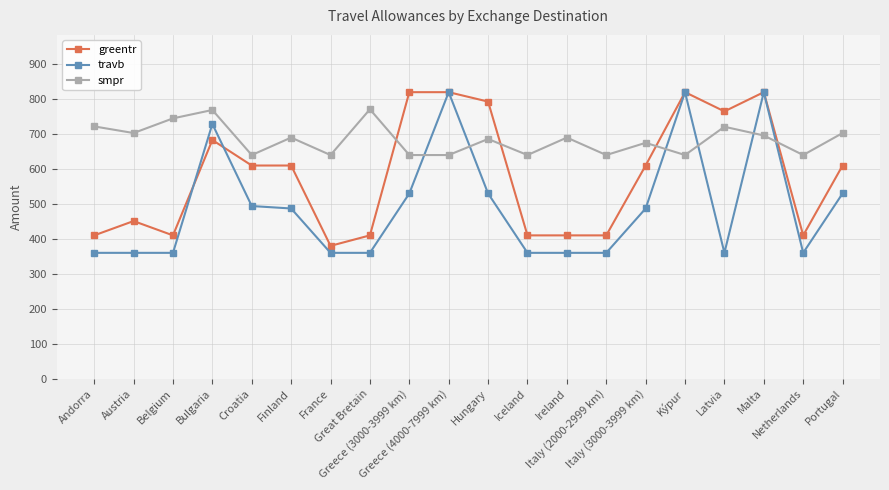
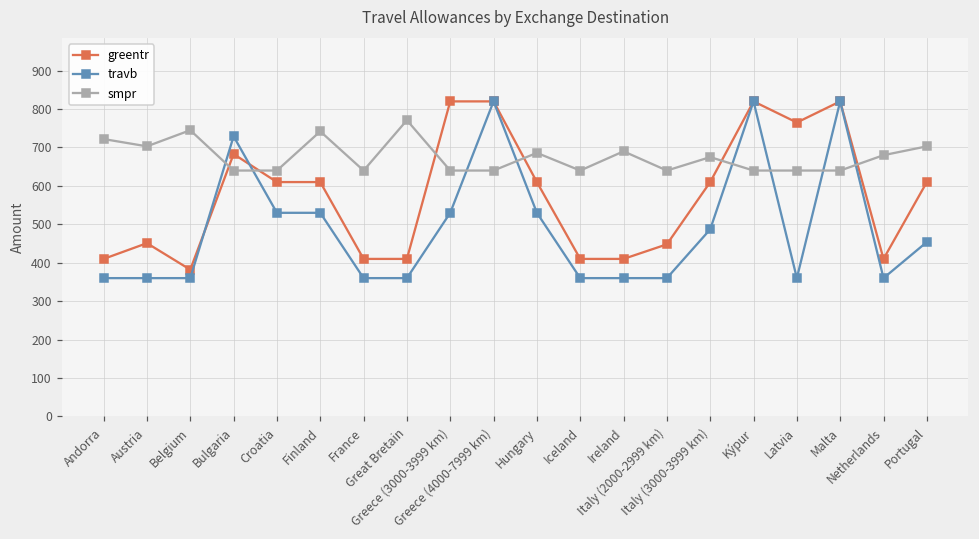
greentr, Belgium: 410 -> 380
smpr, Bulgaria: 770 -> 640
travb, Croatia: 490 -> 530
travb, Finland: 490 -> 530
smpr, Finland: 690 -> 740
greentr, France: 380 -> 410
greentr, Hungary: 790 -> 610
greentr, Italy (2000-2999 km): 410 -> 450
smpr, Latvia: 720 -> 640
smpr, Malta: 700 -> 640
smpr, Netherlands: 640 -> 680
travb, Portugal: 530 -> 450
